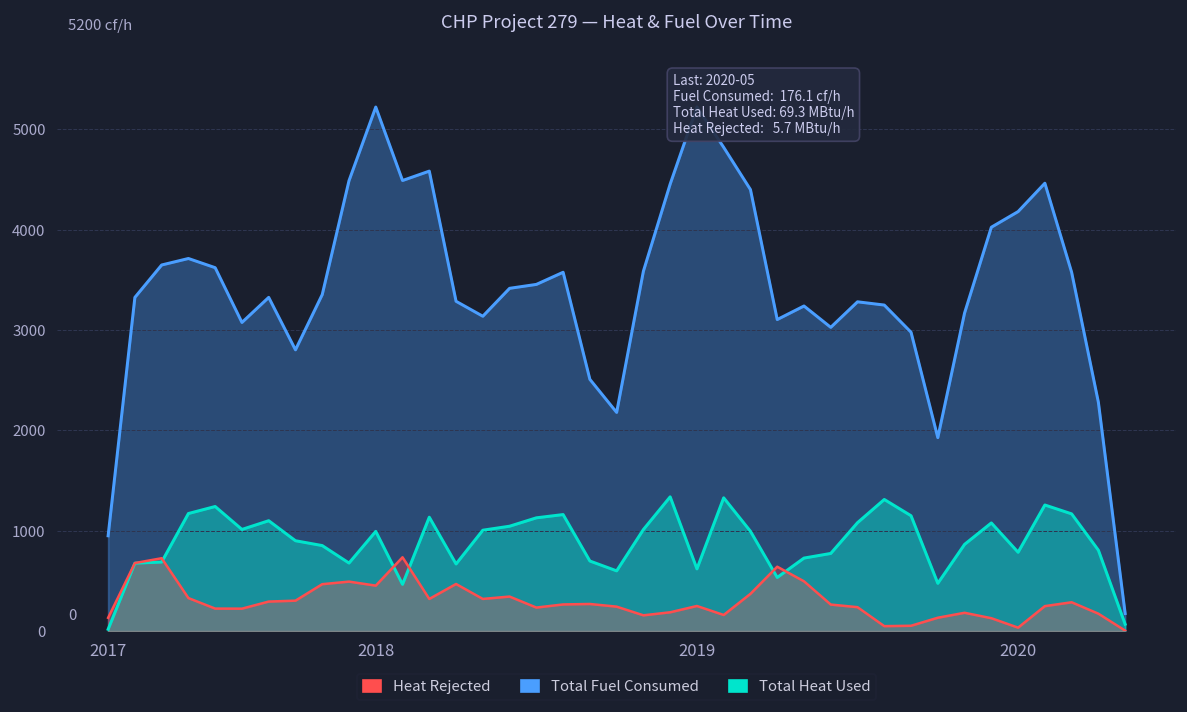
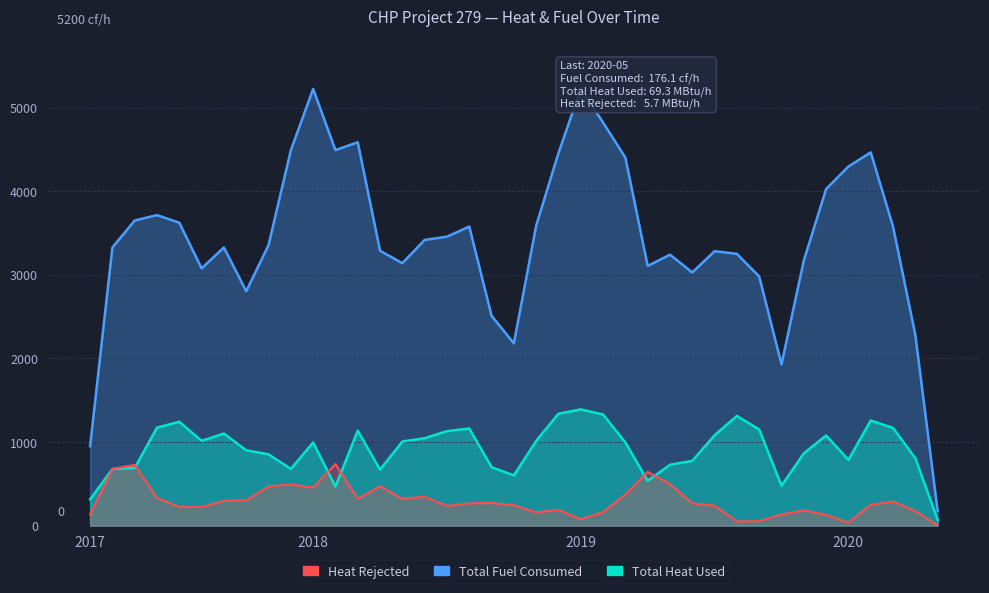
Total Heat Used, 2017: 0 -> 300
Total Heat Used, 2019: 600 -> 1400
Heat Rejected, 2019: 300 -> 100
Total Fuel Consumed, 2020: 4200 -> 4300
